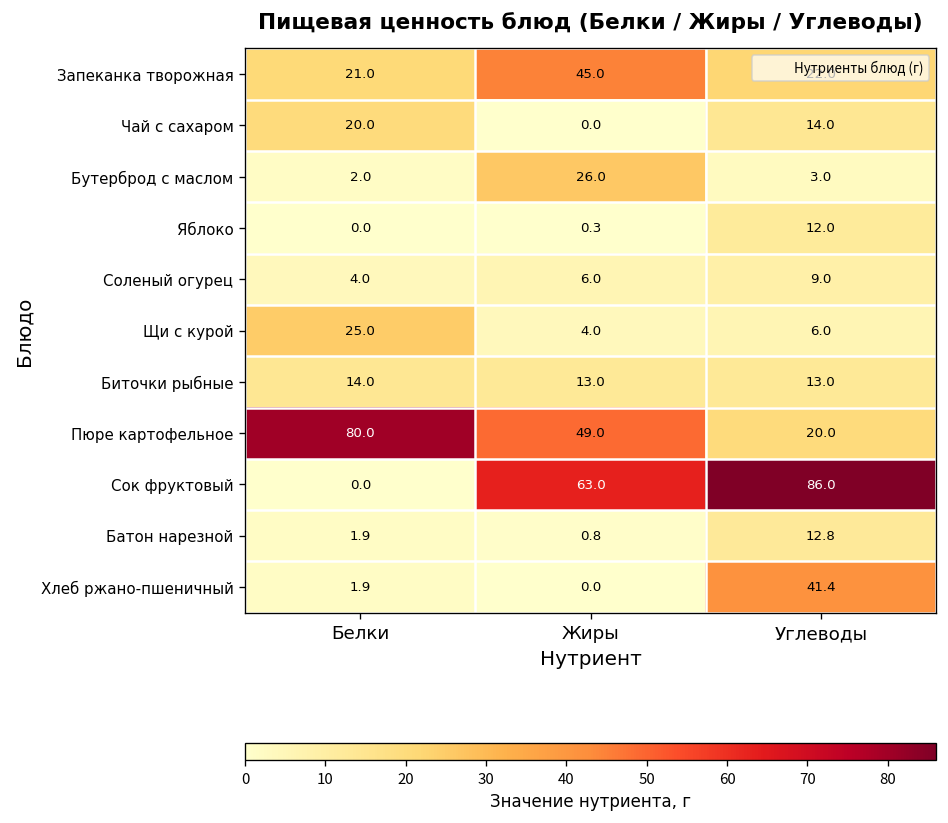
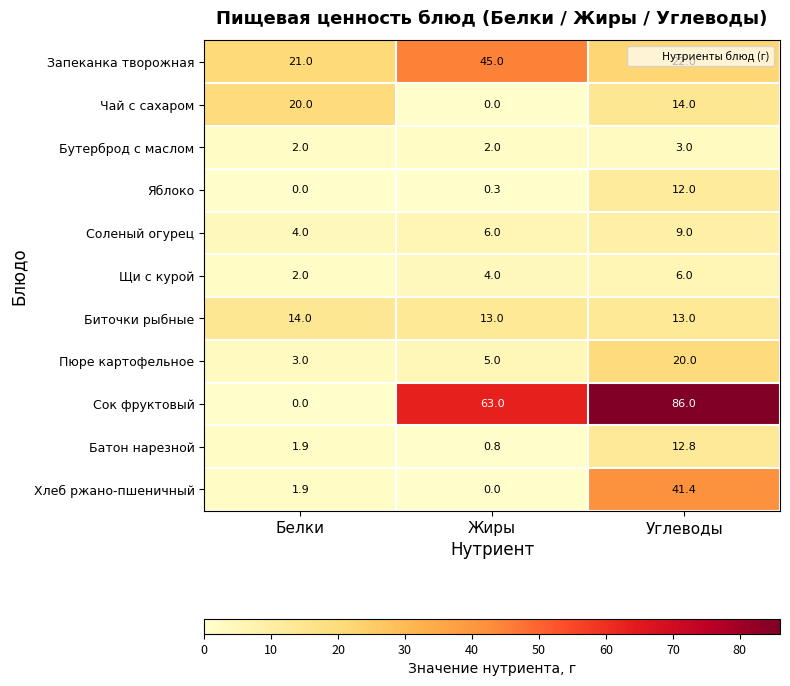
Бутерброд с маслом, Жиры: 26.0 -> 2.0
Щи с курой, Белки: 25.0 -> 2.0
Пюре картофельное, Белки: 80.0 -> 3.0
Пюре картофельное, Жиры: 49.0 -> 5.0
